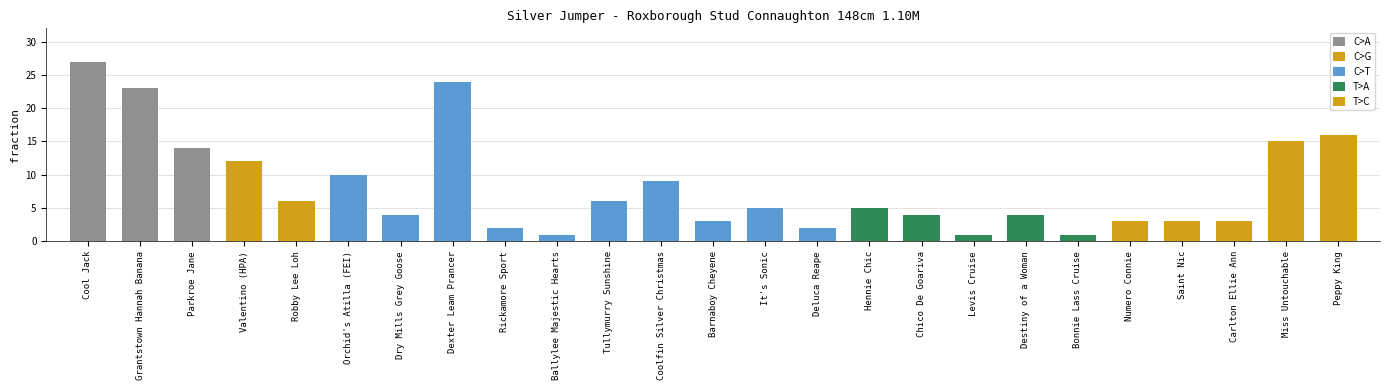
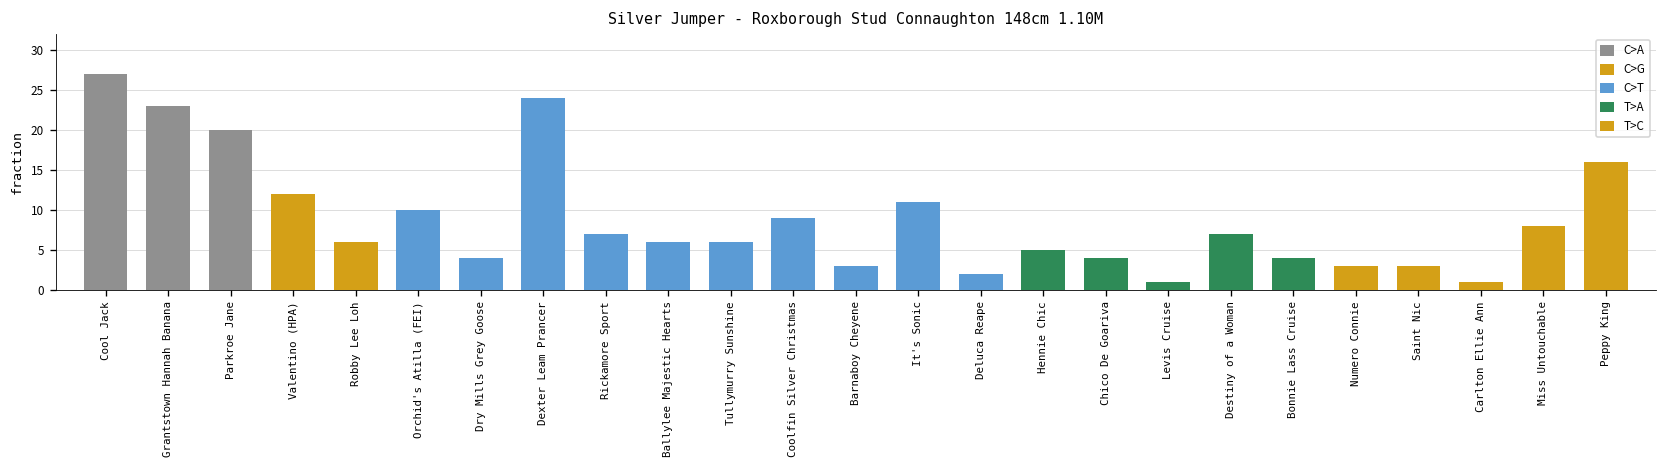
Parkroe Jane: 14 -> 20
Rickamore Sport: 2 -> 7
Ballylee Majestic Hearts: 1 -> 6
It's Sonic: 5 -> 11
Destiny of a Woman: 4 -> 7
Bonnie Lass Cruise: 1 -> 4
Carlton Ellie Ann: 3 -> 1
Miss Untouchable: 15 -> 8
